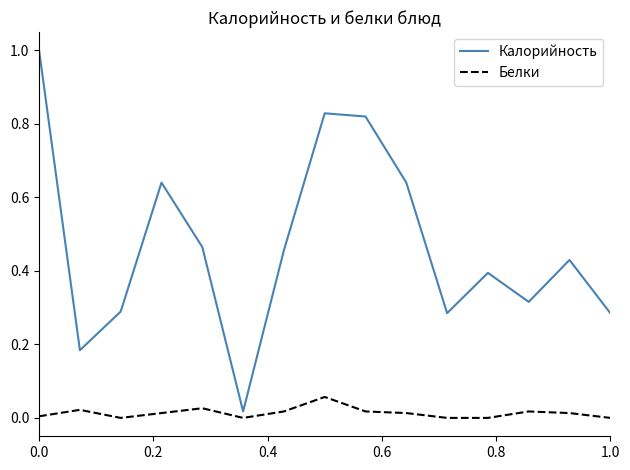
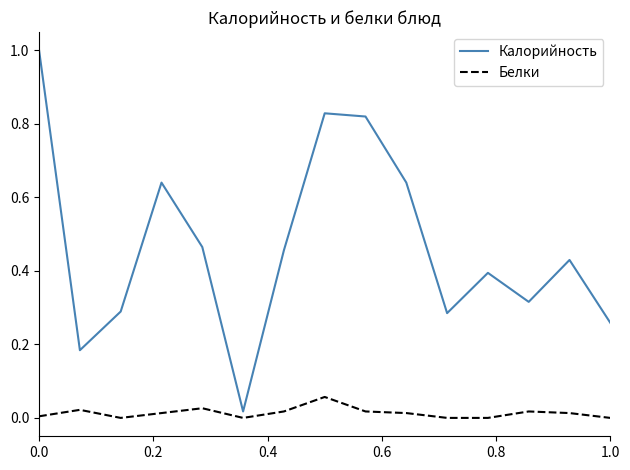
Калорийность, 1.0: 0.29 -> 0.26
